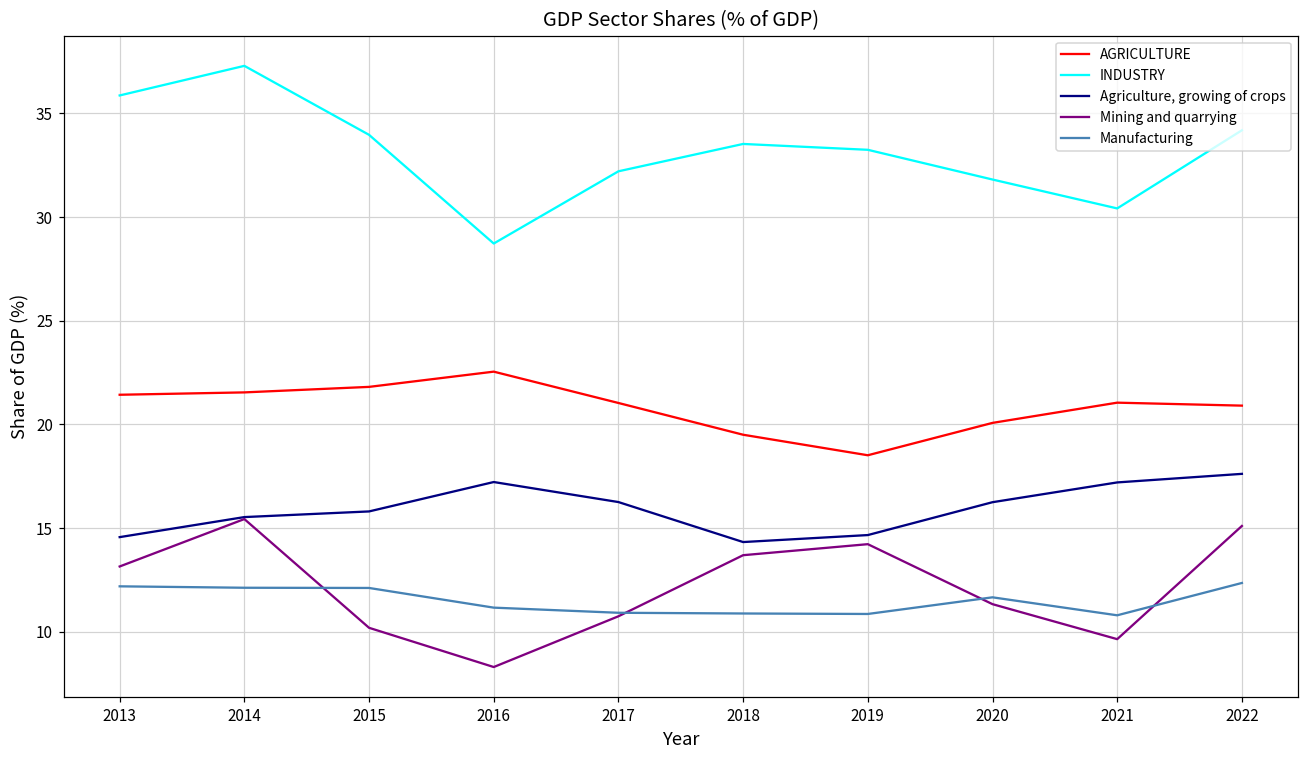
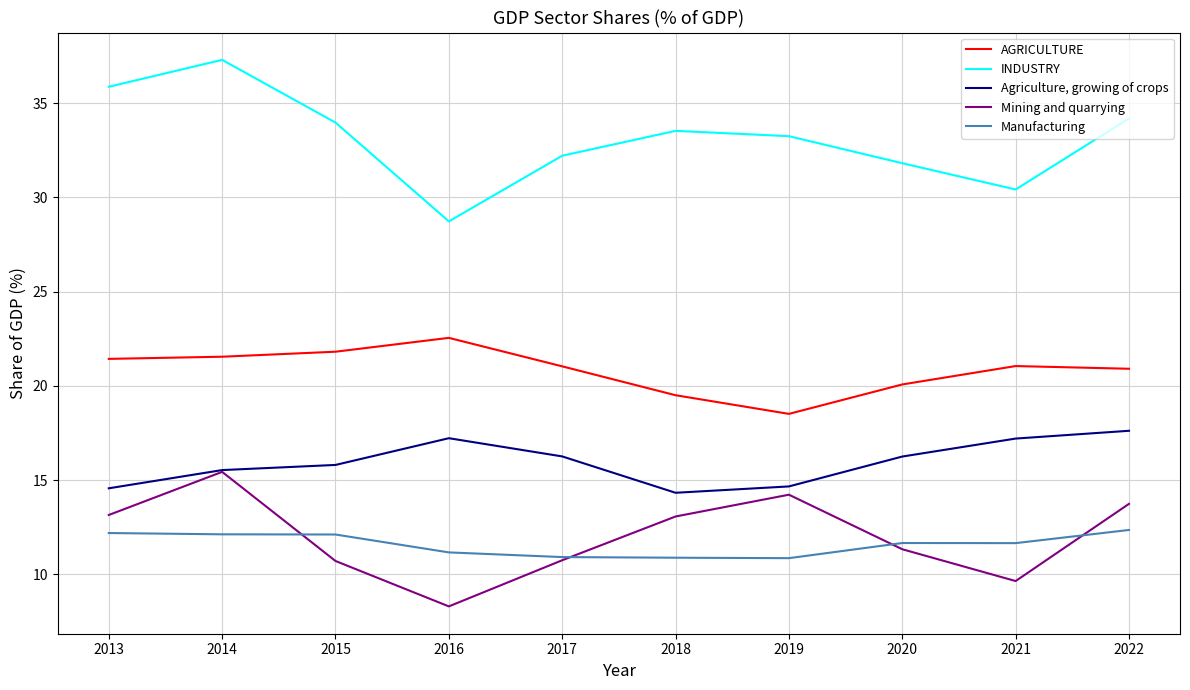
Mining and quarrying, 2015: 10.2 -> 10.7
Mining and quarrying, 2018: 13.7 -> 13.1
Manufacturing, 2021: 10.8 -> 11.7
Mining and quarrying, 2022: 15.1 -> 13.7
